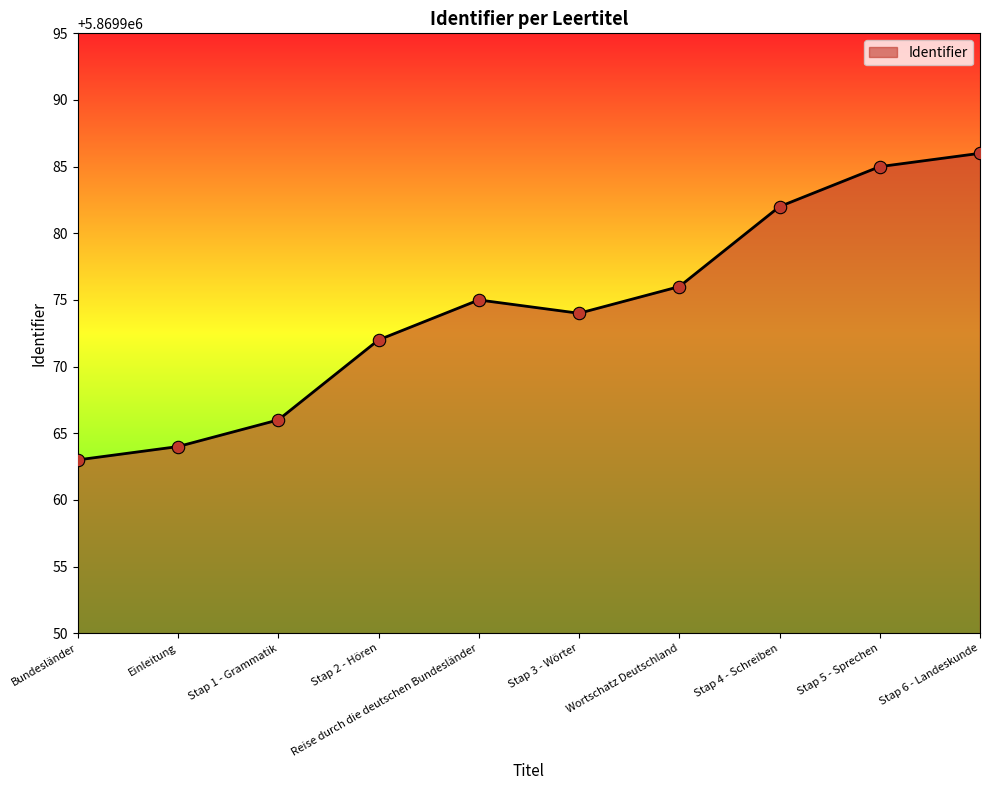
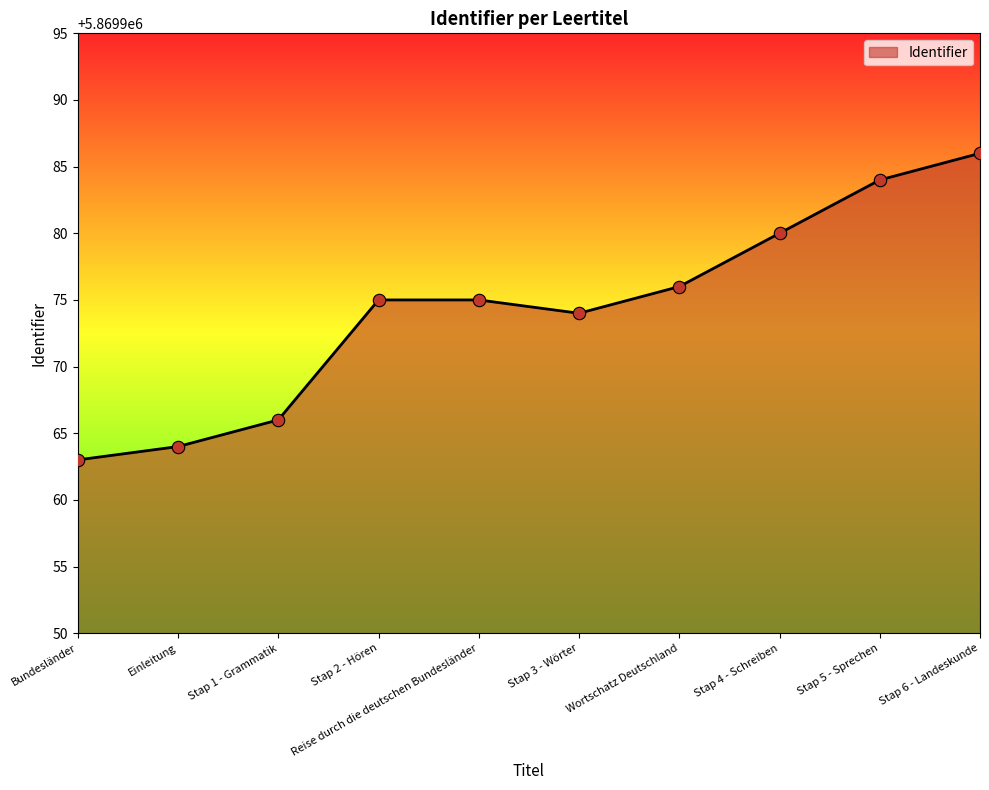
Stap 2 - Hören: 5869972 -> 5869975
Stap 4 - Schreiben: 5869982 -> 5869980
Stap 5 - Sprechen: 5869985 -> 5869984
